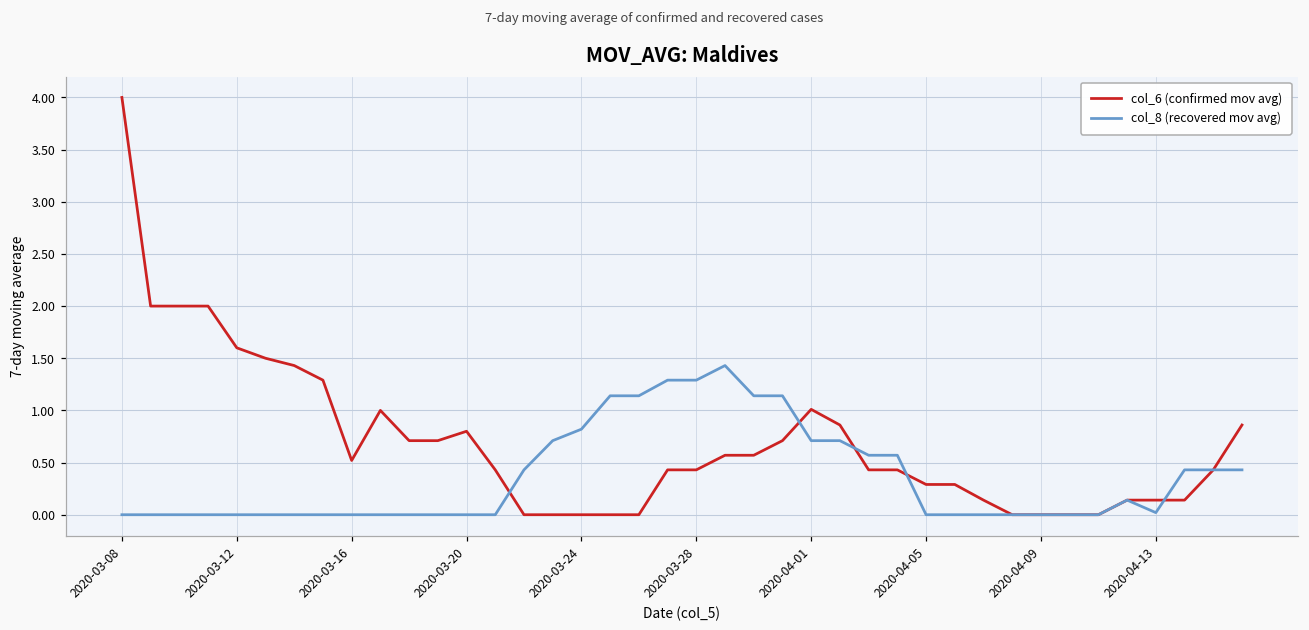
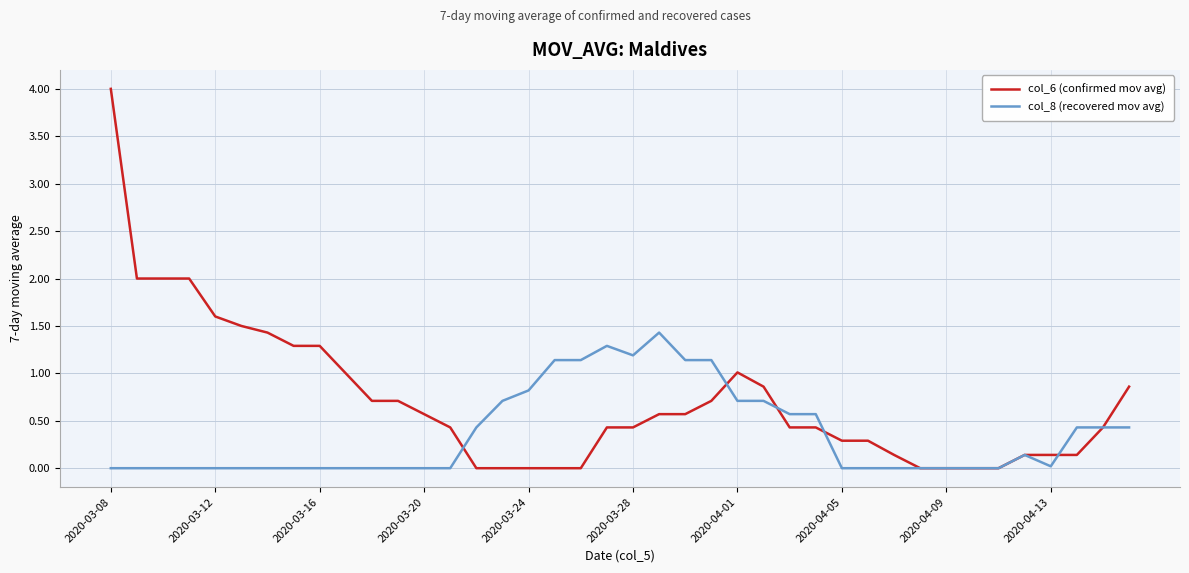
col_6 (confirmed mov avg), 2020-03-16: 0.5 -> 1.3
col_6 (confirmed mov avg), 2020-03-20: 0.8 -> 0.6
col_8 (recovered mov avg), 2020-03-28: 1.3 -> 1.2
